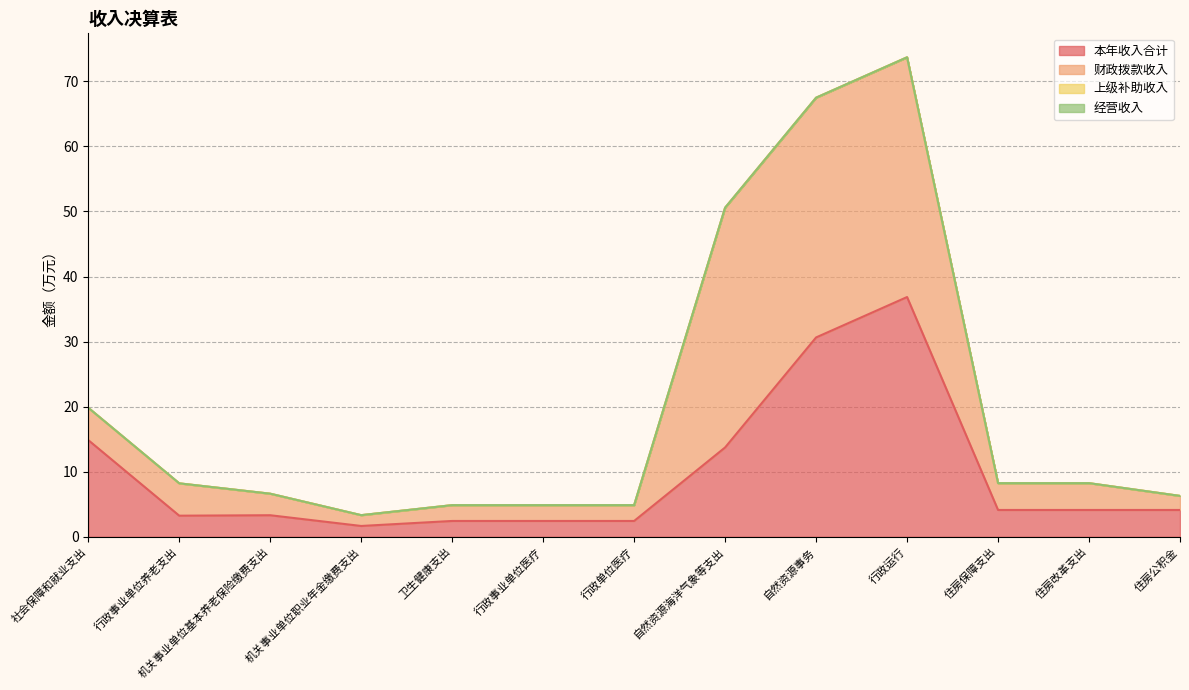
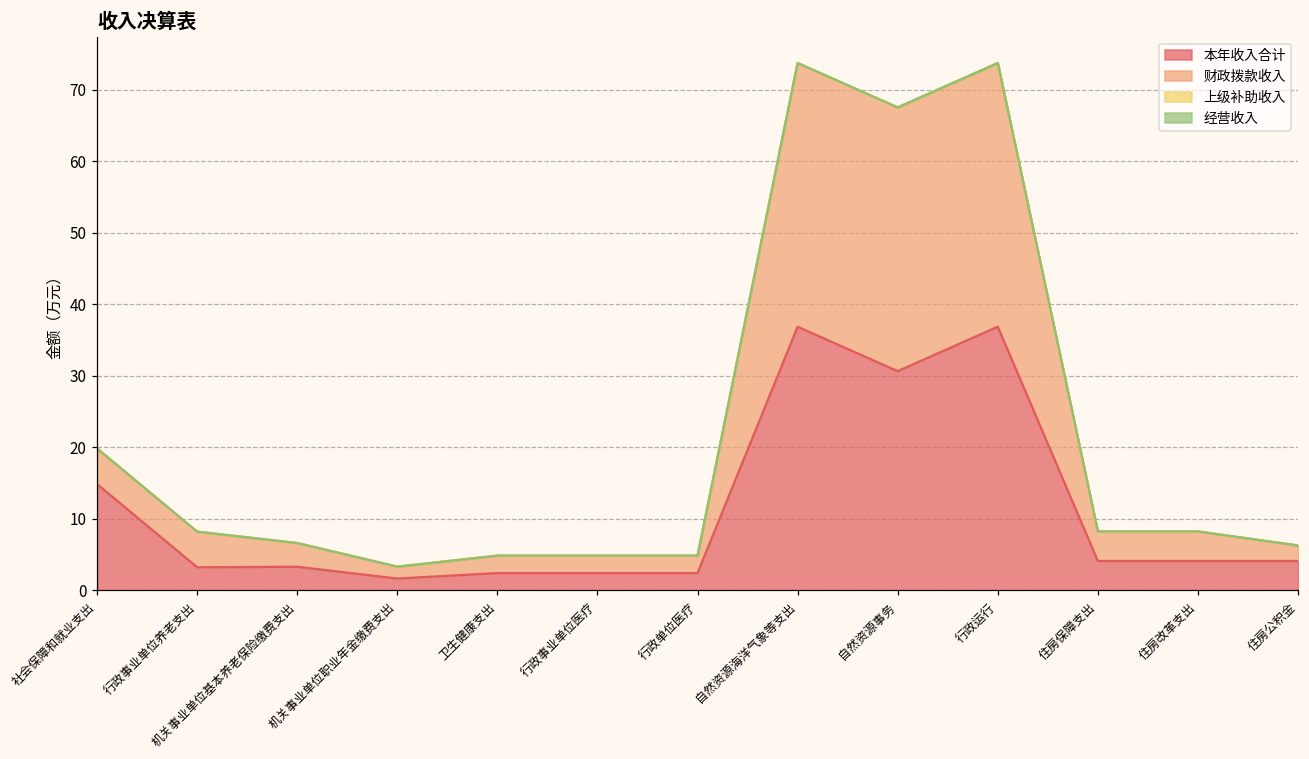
本年收入合计, 自然资源海洋气象等支出: 14 -> 37
